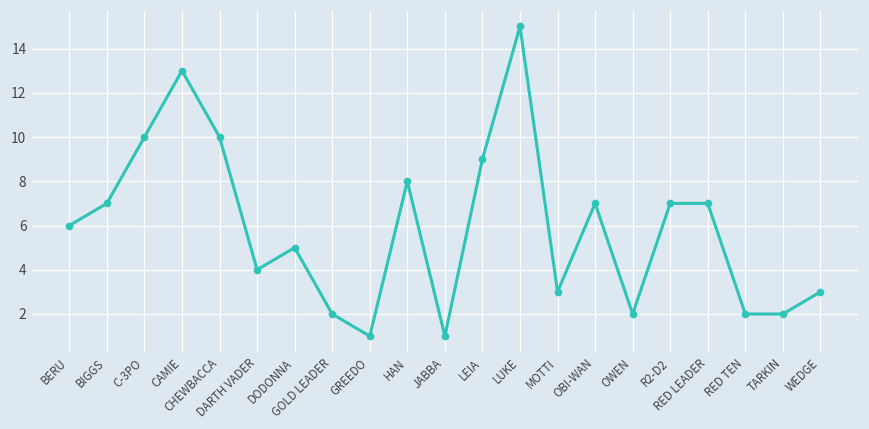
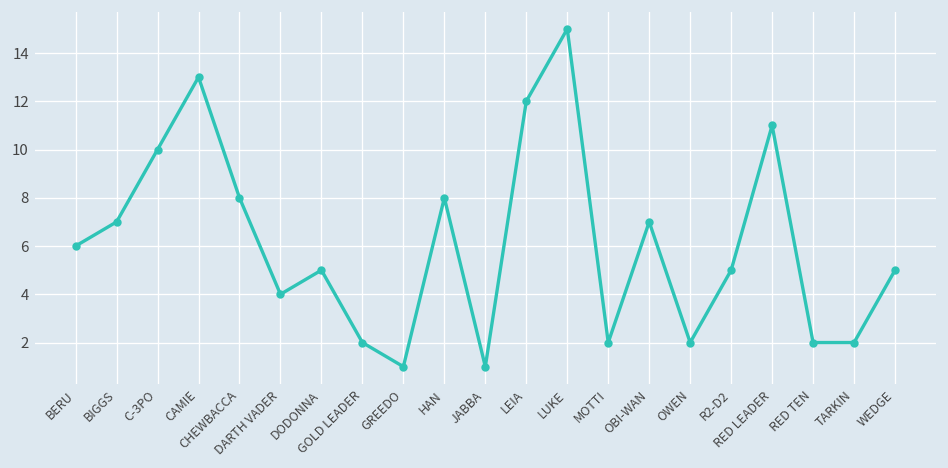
CHEWBACCA: 10 -> 8
LEIA: 9 -> 12
MOTTI: 3 -> 2
R2-D2: 7 -> 5
RED LEADER: 7 -> 11
WEDGE: 3 -> 5
